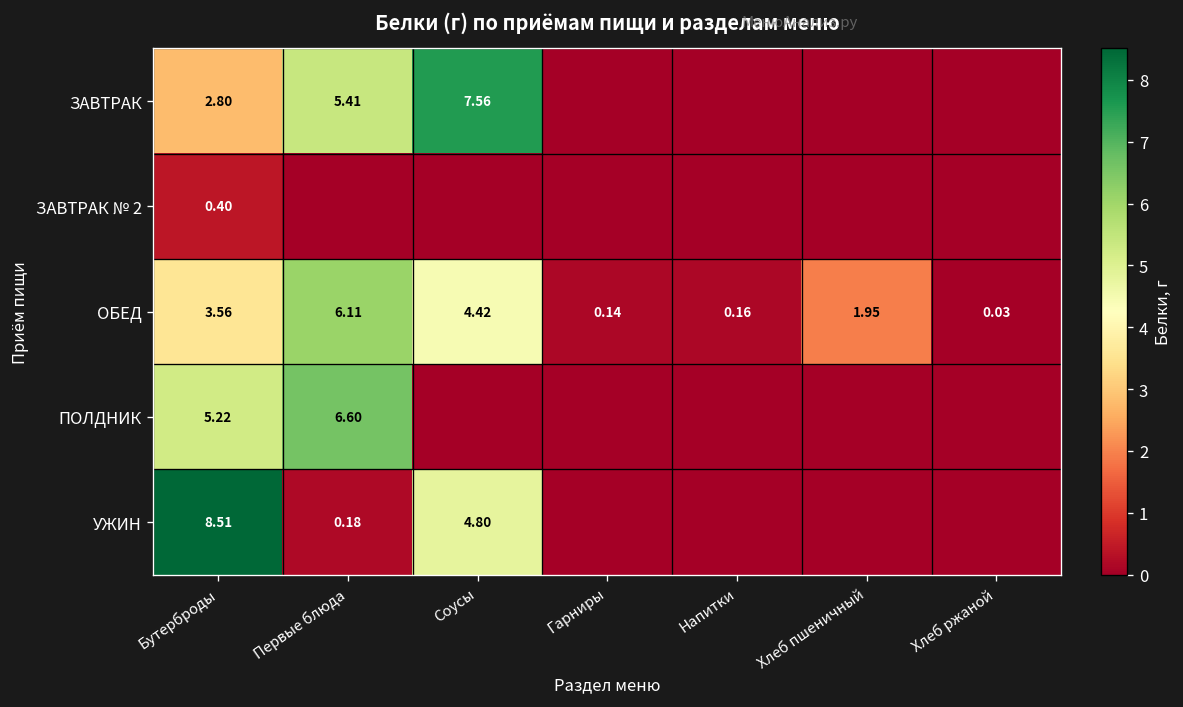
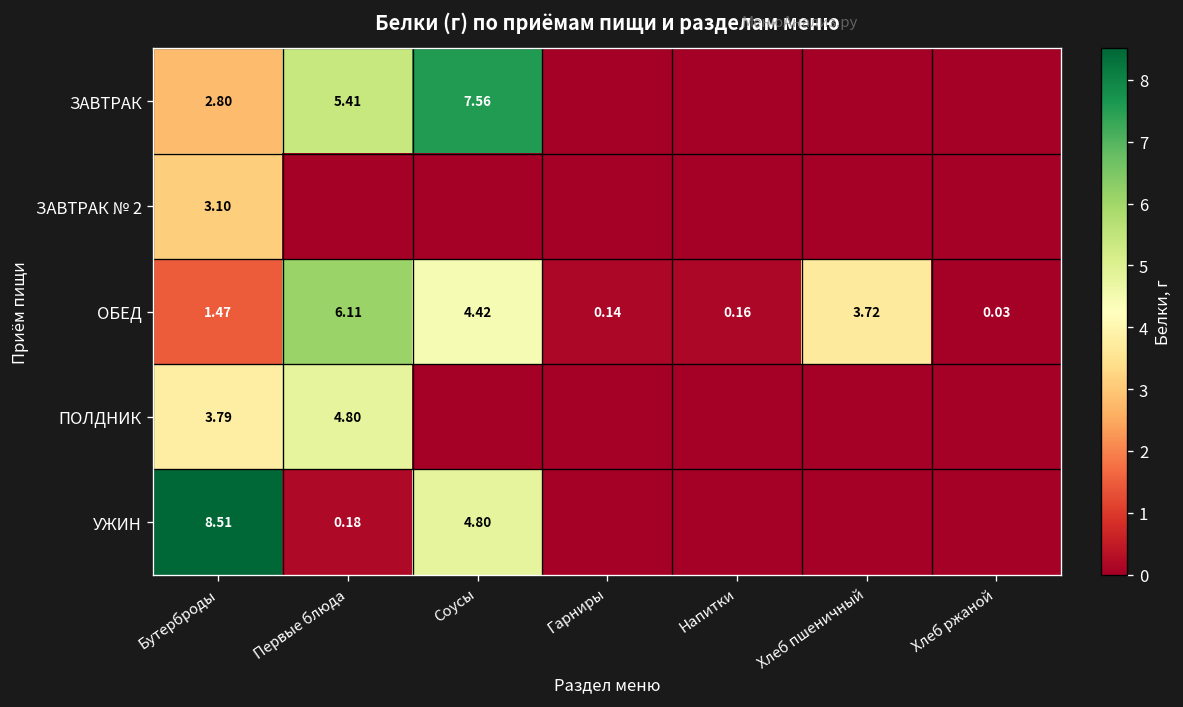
ЗАВТРАК № 2, Бутерброды: 0.40 -> 3.10
ОБЕД, Бутерброды: 3.56 -> 1.47
ОБЕД, Хлеб пшеничный: 1.95 -> 3.72
ПОЛДНИК, Бутерброды: 5.22 -> 3.79
ПОЛДНИК, Первые блюда: 6.60 -> 4.80
